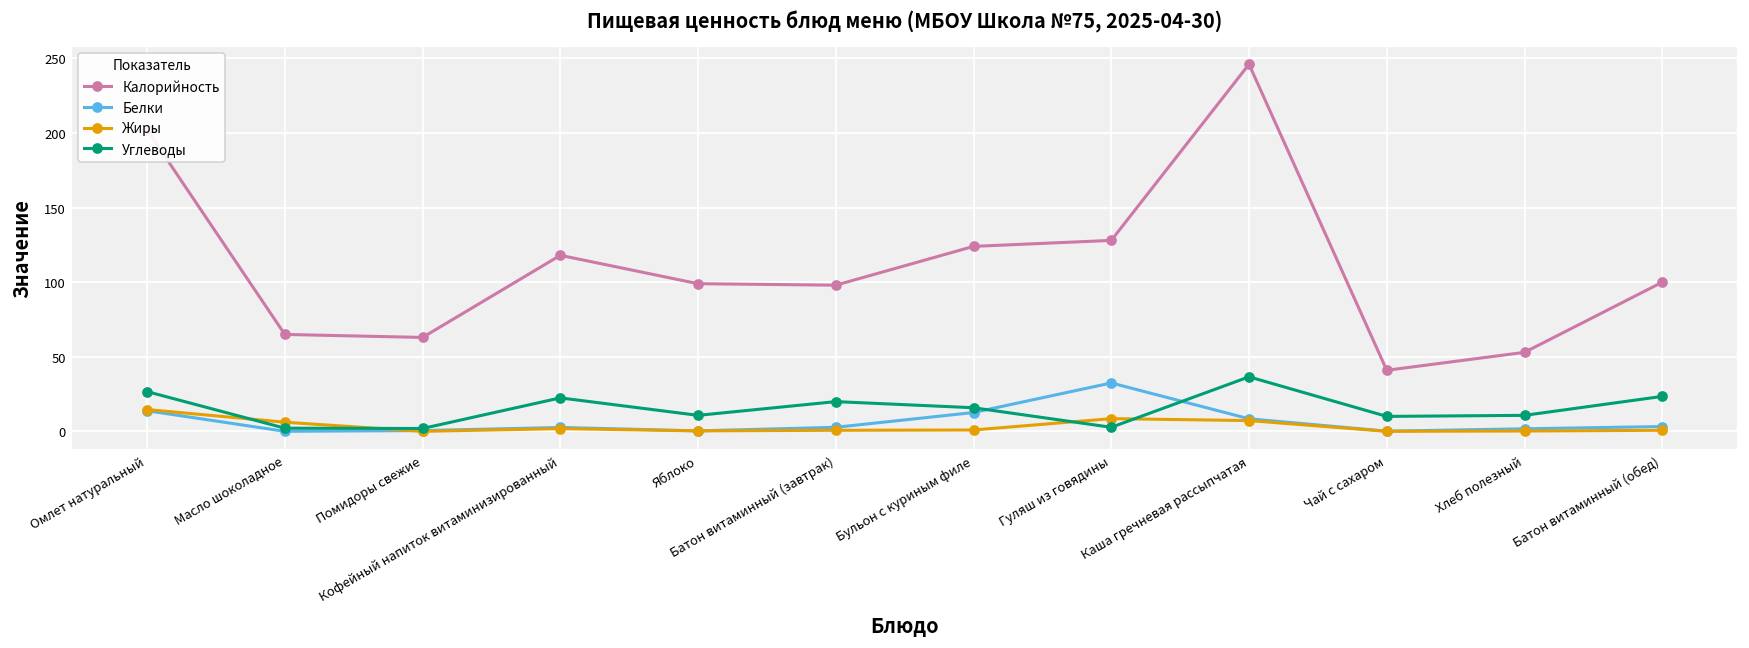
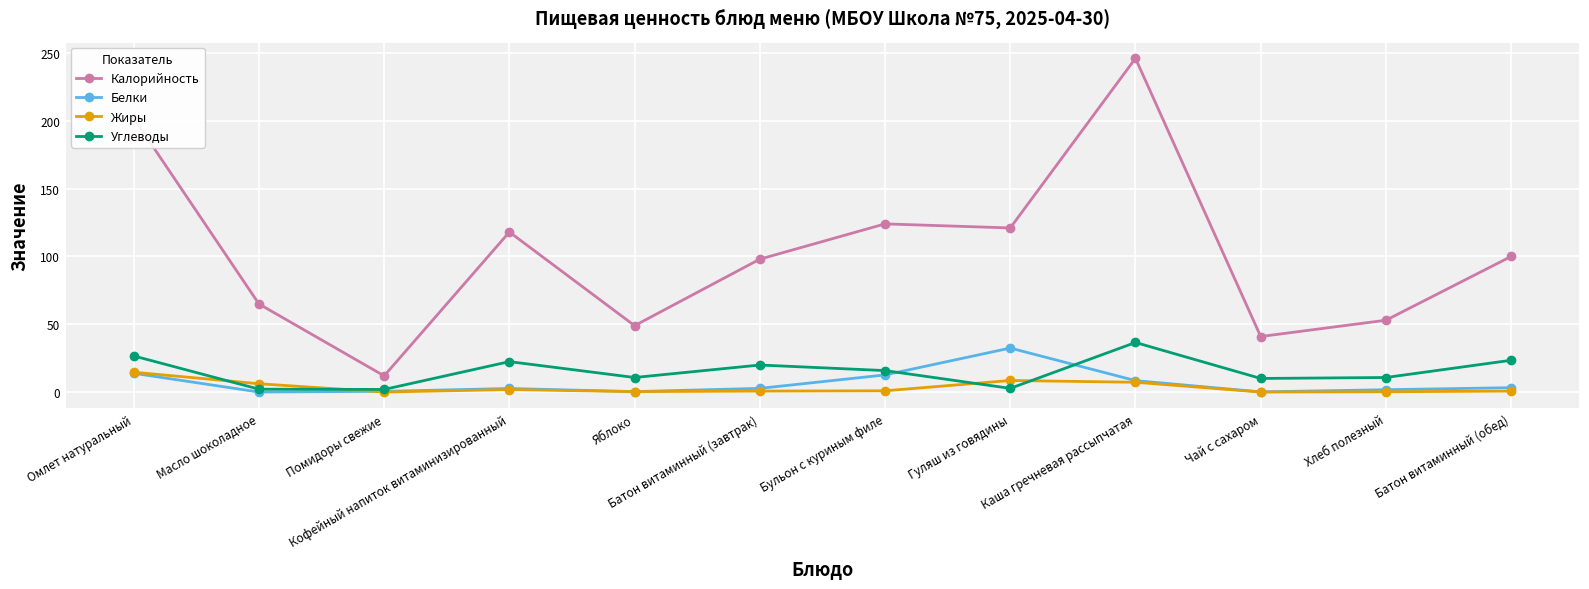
Калорийность, Помидоры свежие: 63 -> 12
Калорийность, Яблоко: 99 -> 49
Калорийность, Гуляш из говядины: 128 -> 121
